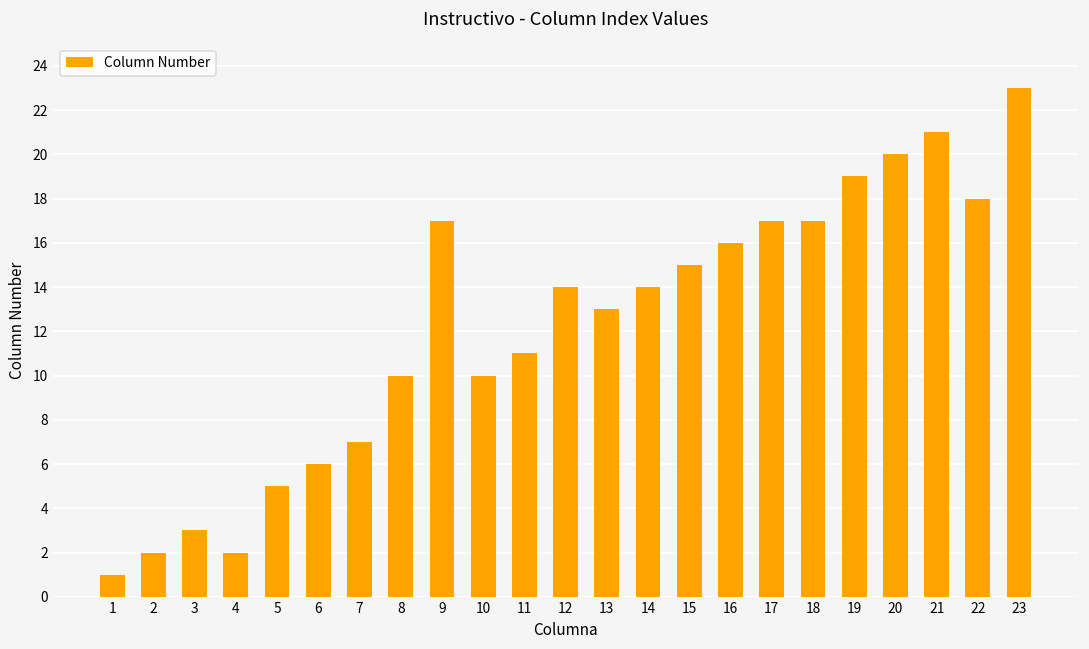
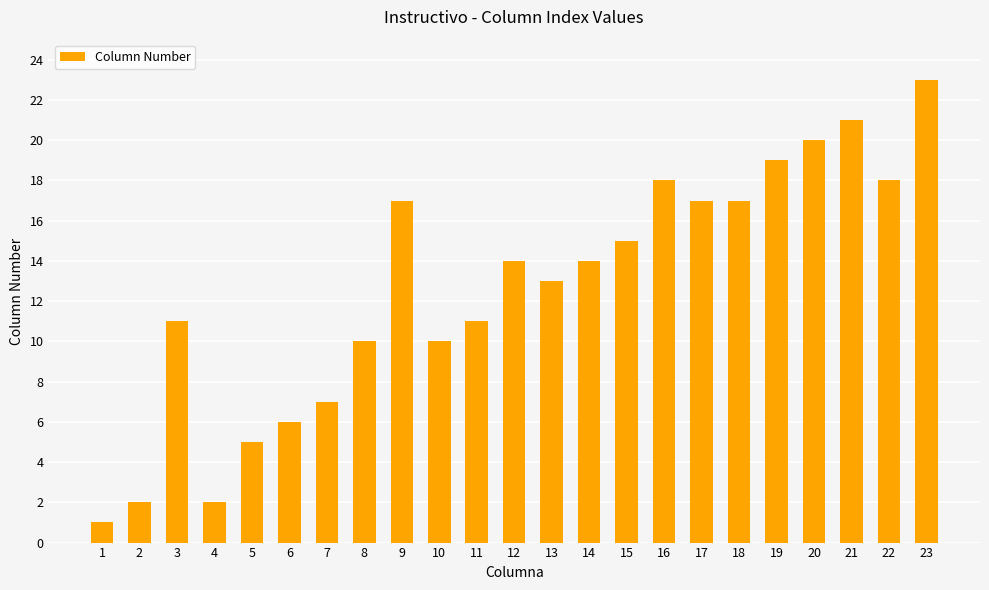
3: 3 -> 11
16: 16 -> 18
